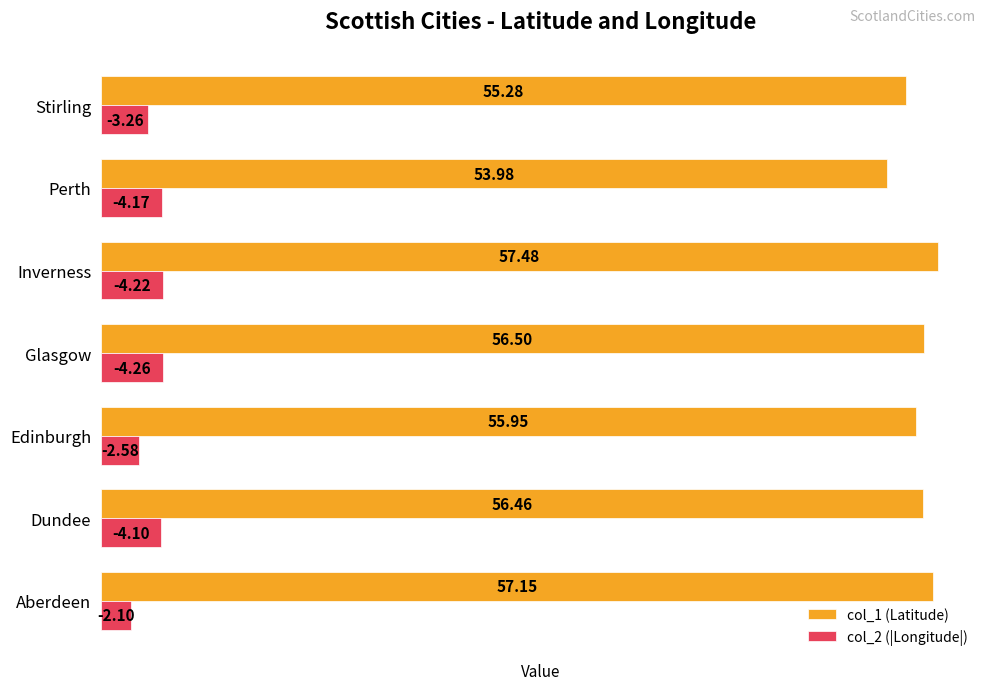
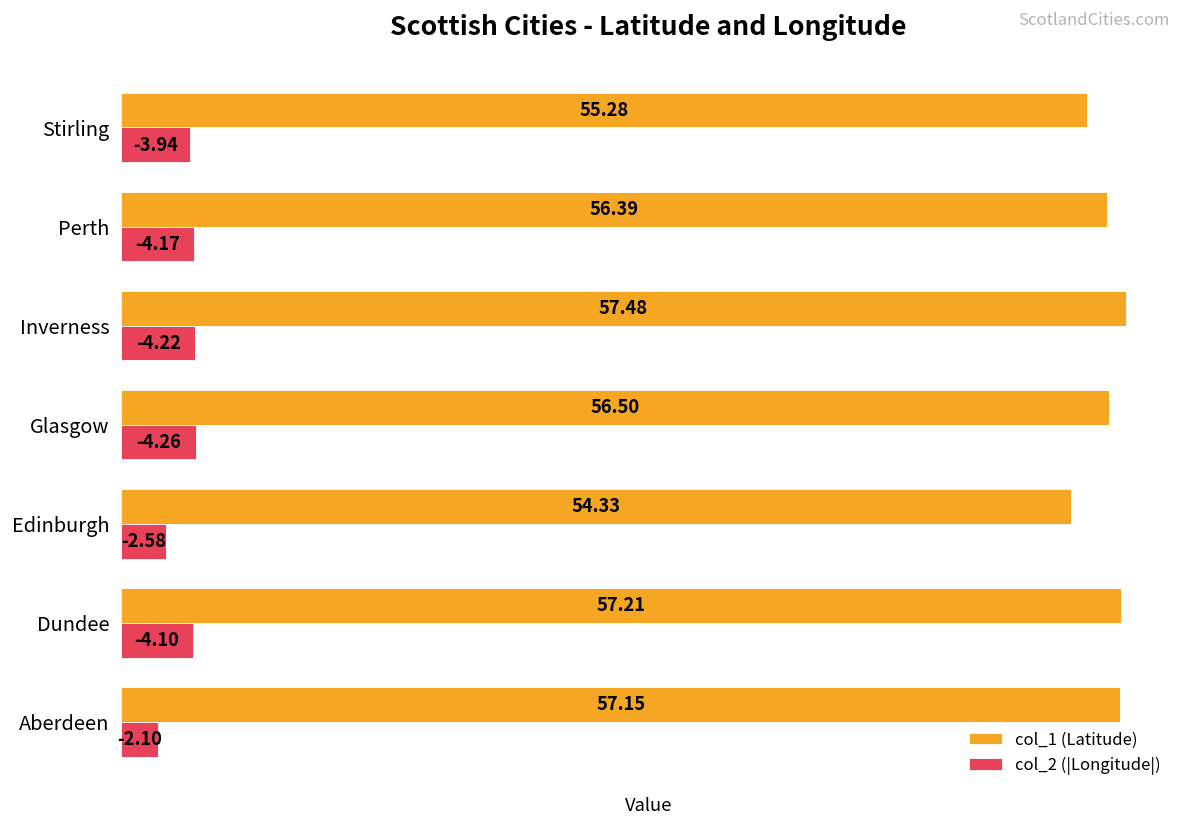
col_2 (|Longitude|), Stirling: -3.26 -> -3.94
col_1 (Latitude), Perth: 53.98 -> 56.39
col_1 (Latitude), Edinburgh: 55.95 -> 54.33
col_1 (Latitude), Dundee: 56.46 -> 57.21
